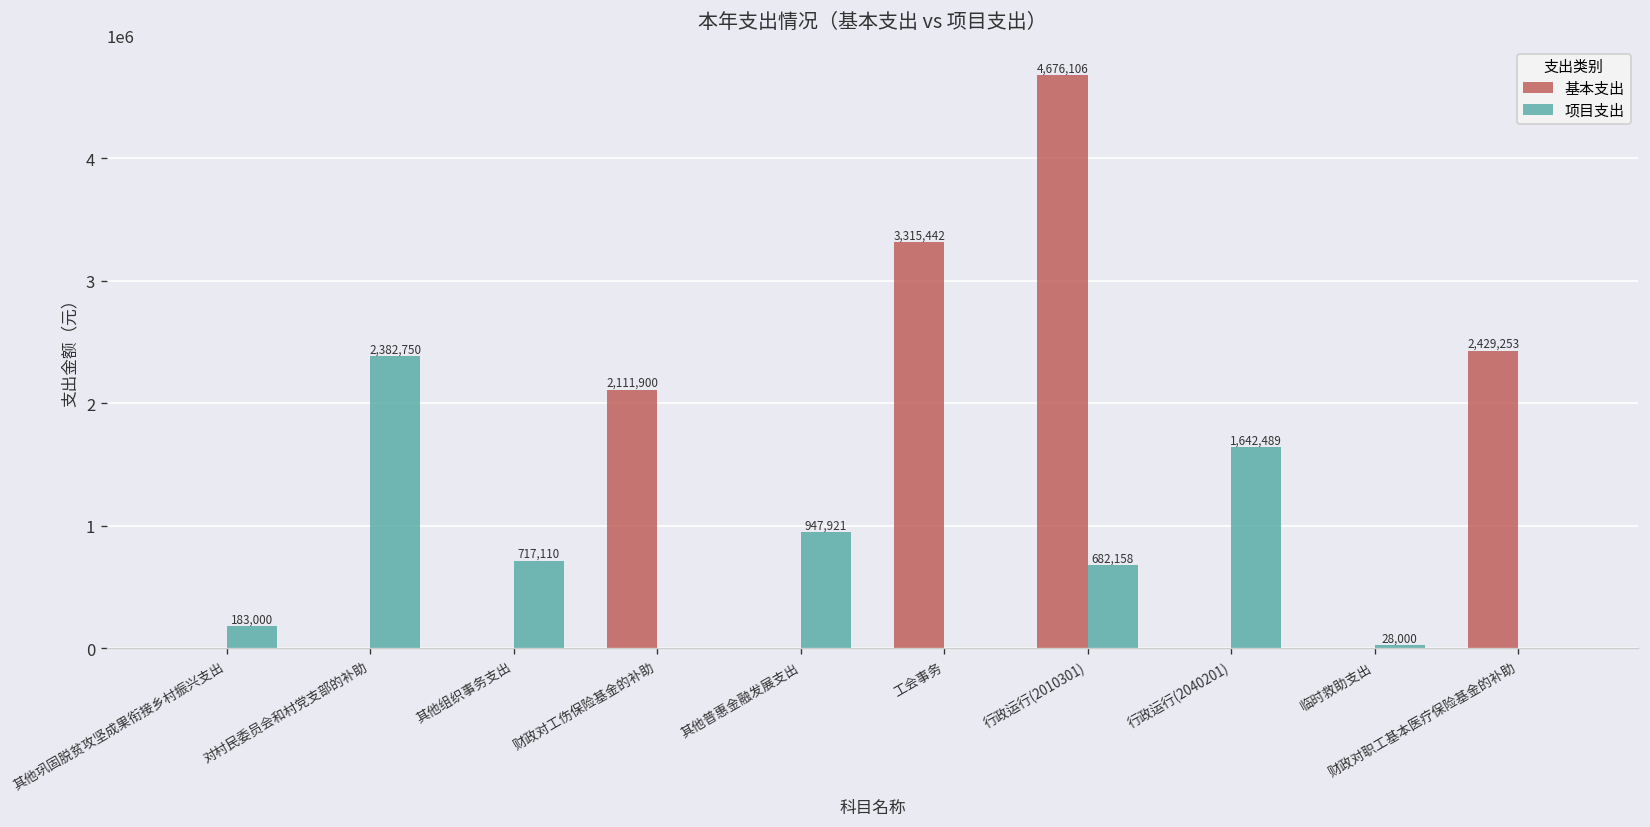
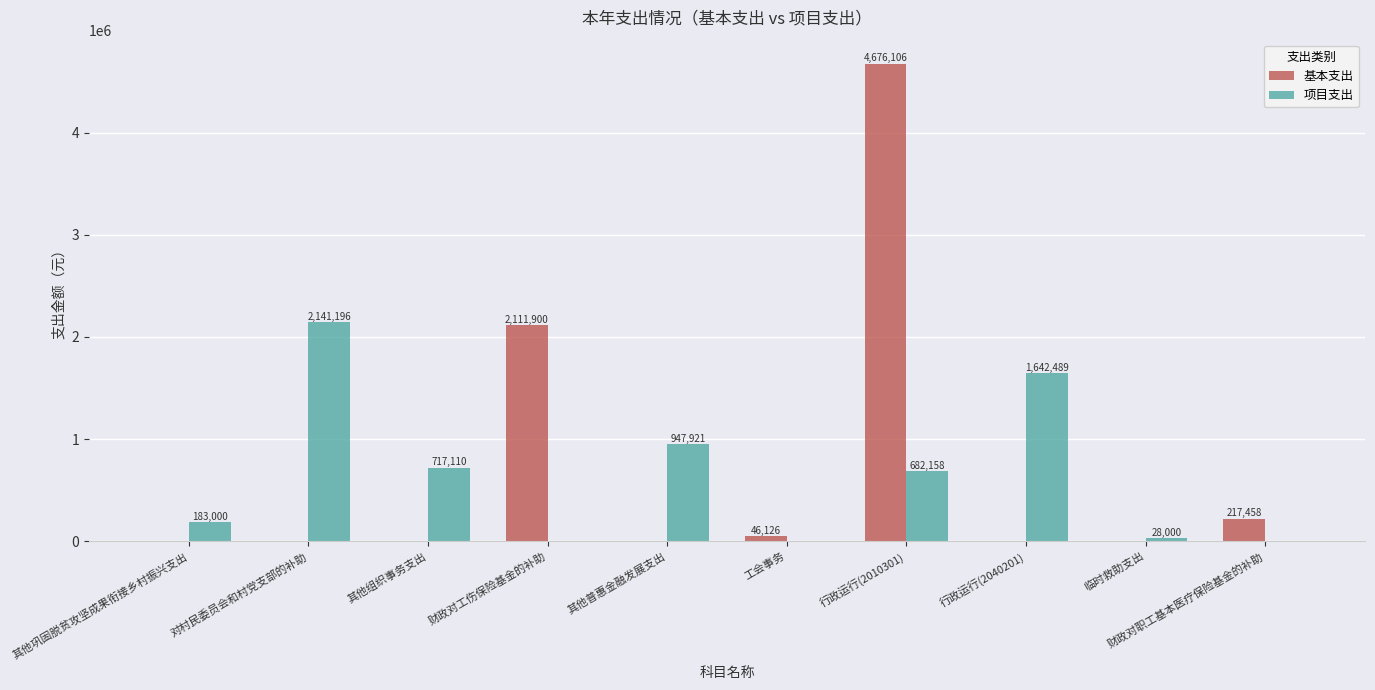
项目支出, 对村民委员会和村党支部的补助: 2,382,750 -> 2,141,196
基本支出, 工会事务: 3,315,442 -> 46,126
基本支出, 财政对职工基本医疗保险基金的补助: 2,429,253 -> 217,458
